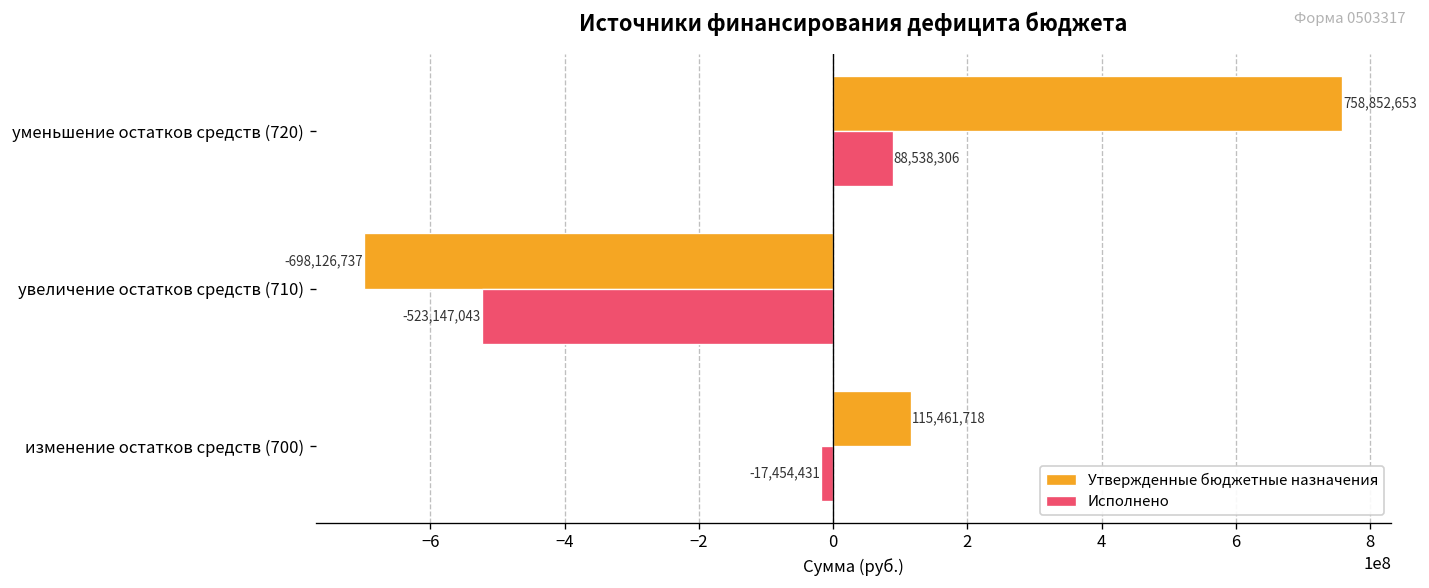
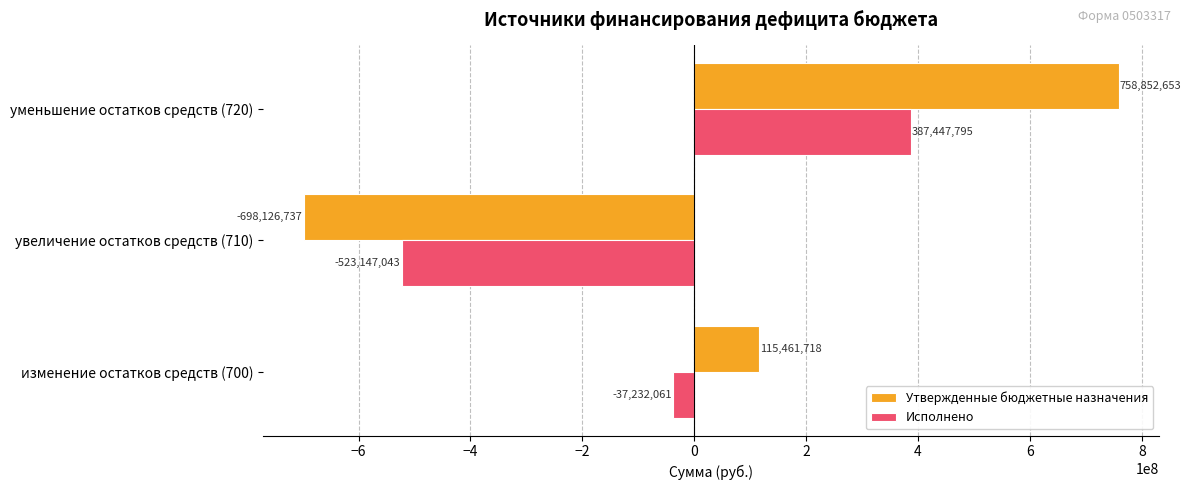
Исполнено, уменьшение остатков средств (720): 88,538,306 -> 387,447,795
Исполнено, изменение остатков средств (700): -17,454,431 -> -37,232,061
